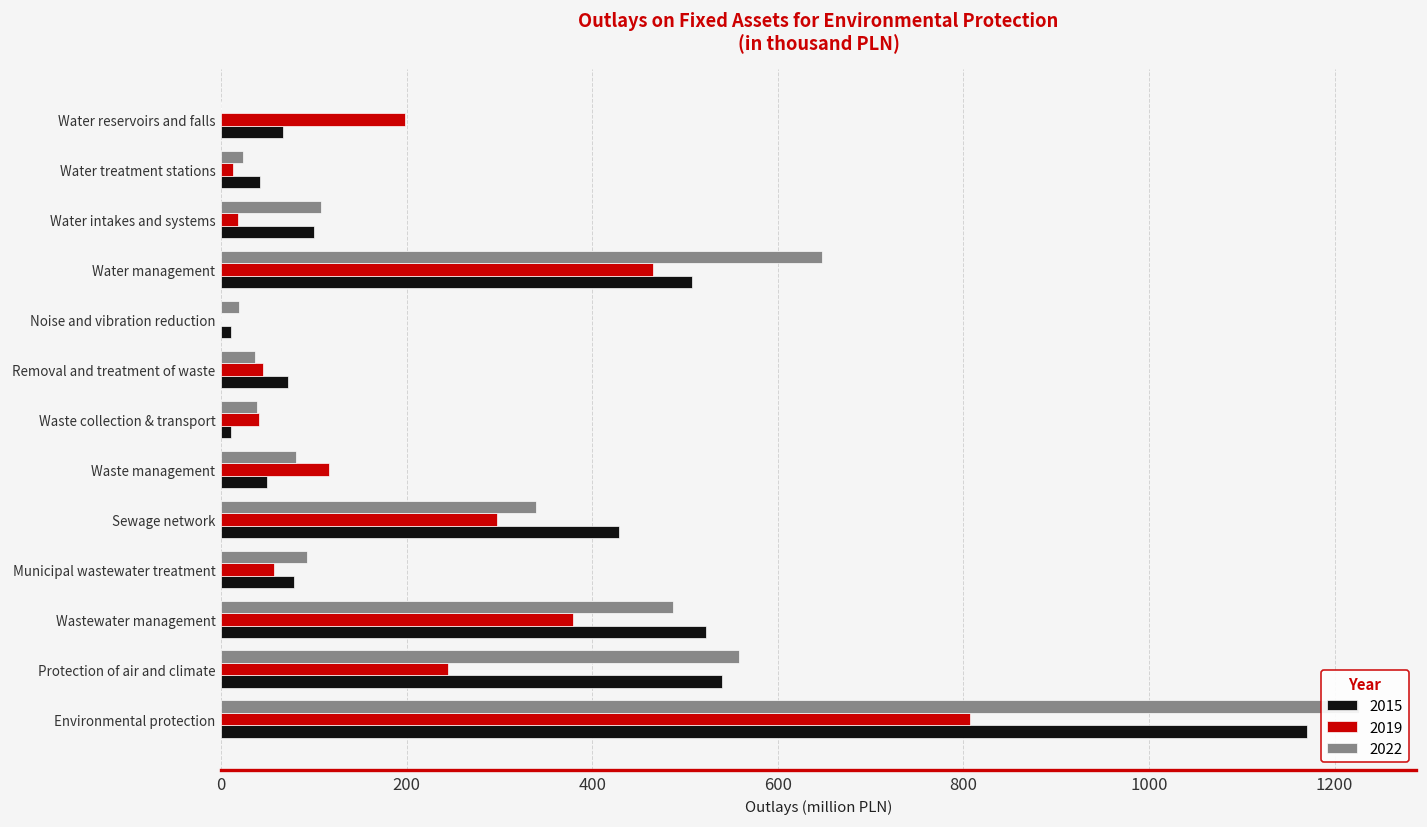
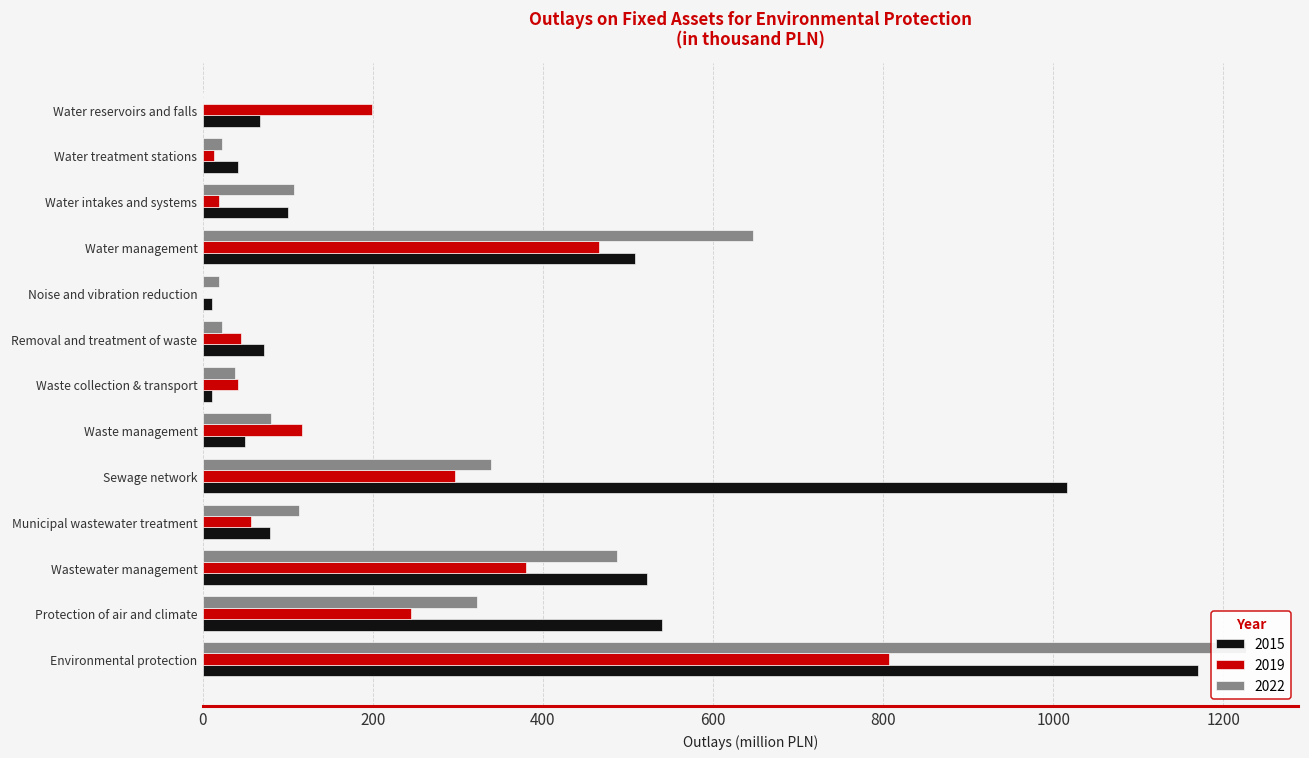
2022, Removal and treatment of waste: 40 -> 20
2015, Sewage network: 430 -> 1020
2022, Municipal wastewater treatment: 90 -> 110
2022, Protection of air and climate: 560 -> 320
